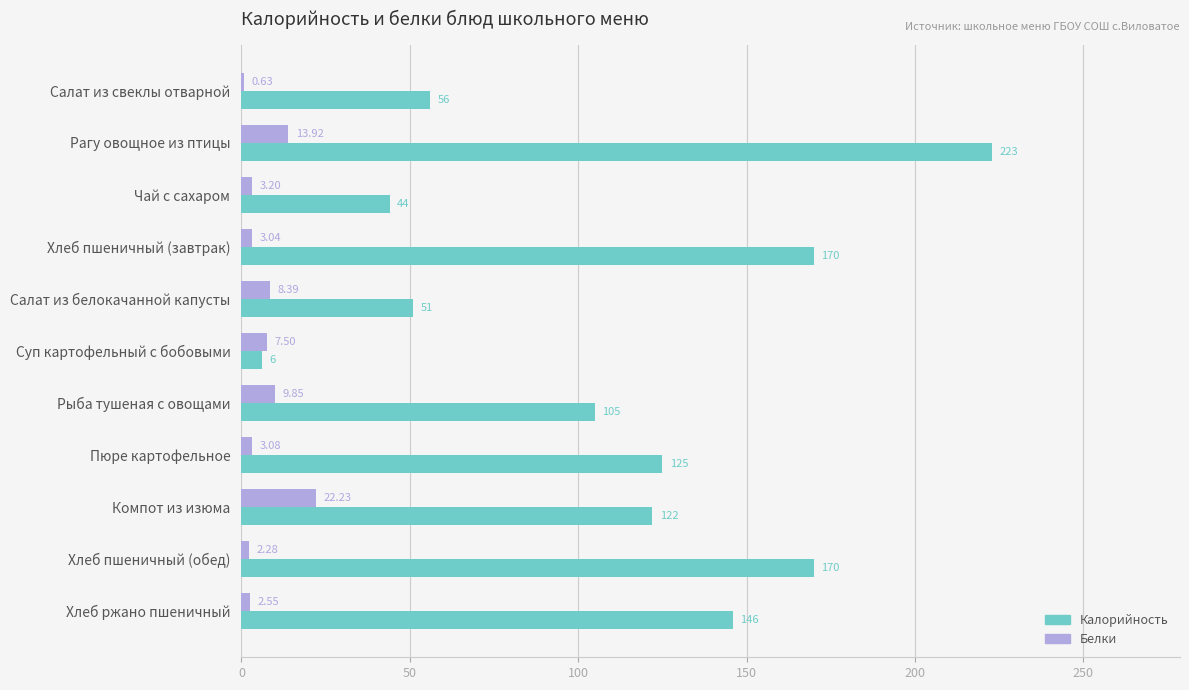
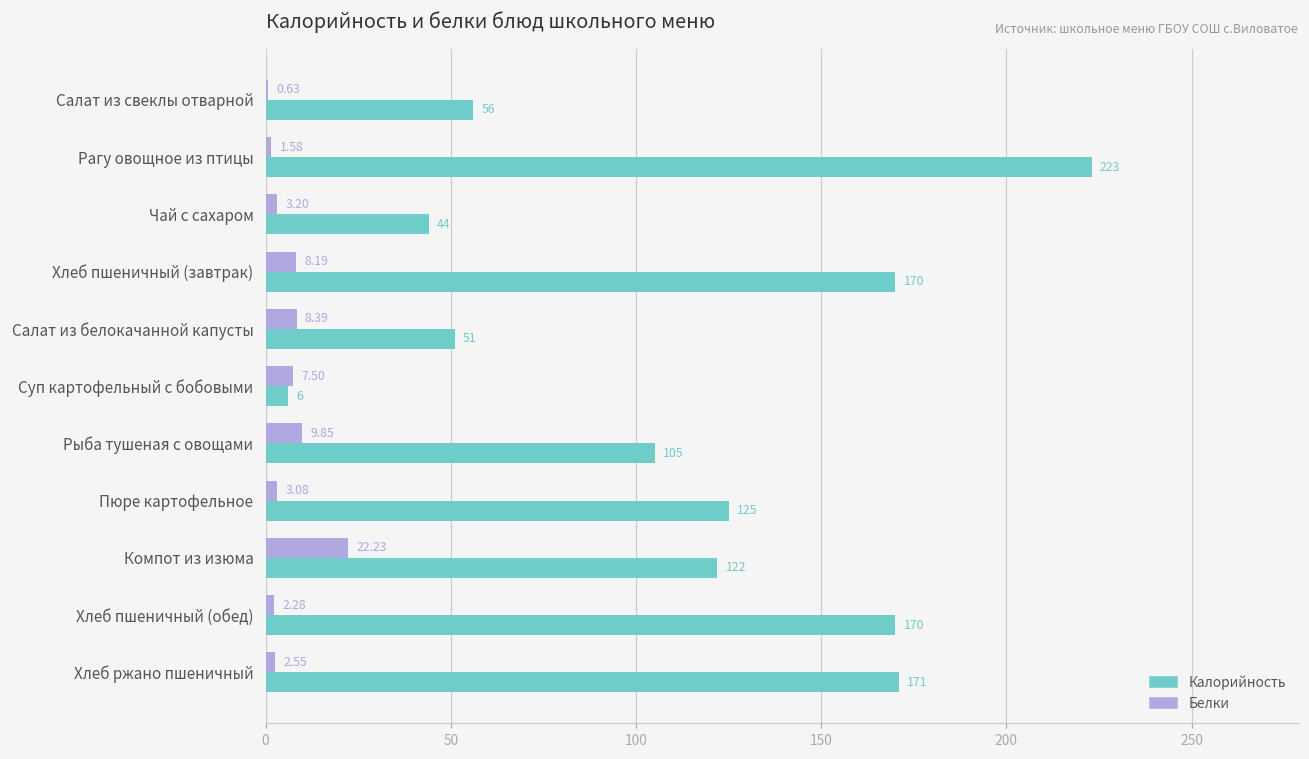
Белки, Рагу овощное из птицы: 13.92 -> 1.58
Белки, Хлеб пшеничный (завтрак): 3.04 -> 8.19
Калорийность, Хлеб ржано пшеничный: 146 -> 171
